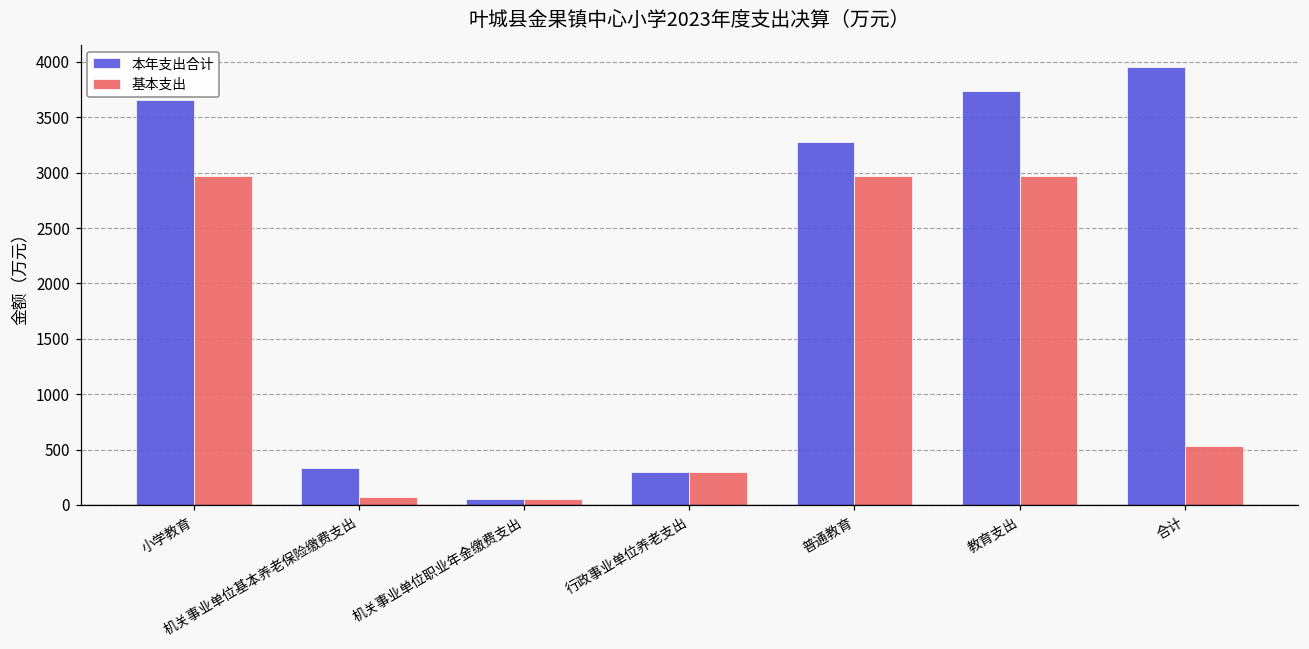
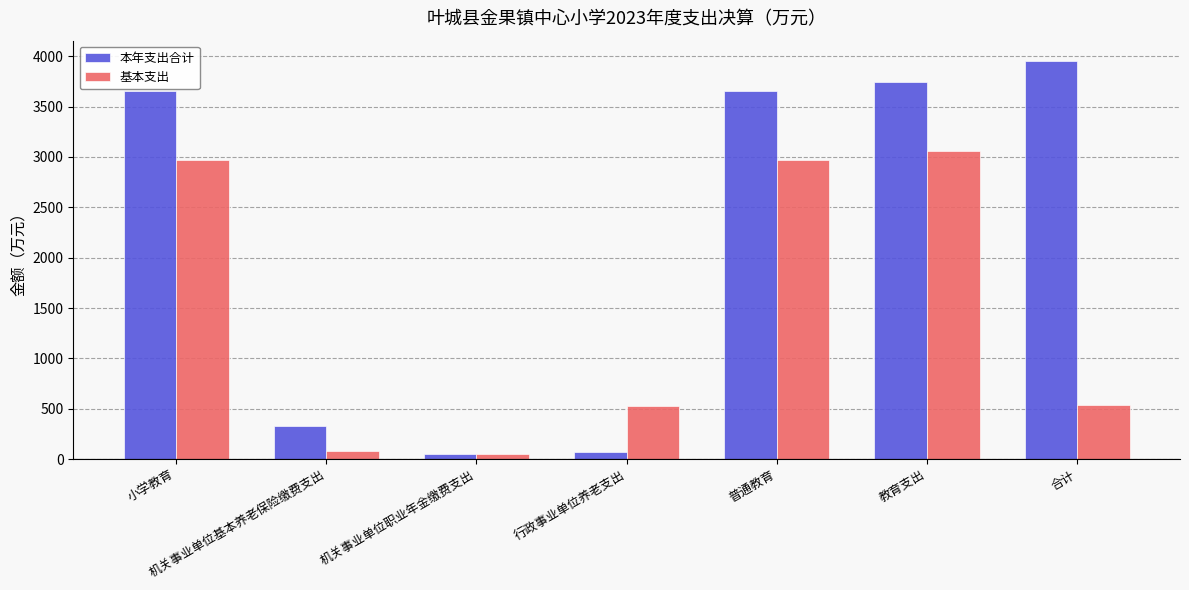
本年支出合计, 行政事业单位养老支出: 300 -> 70
基本支出, 行政事业单位养老支出: 300 -> 530
本年支出合计, 普通教育: 3280 -> 3660
基本支出, 教育支出: 2970 -> 3060
